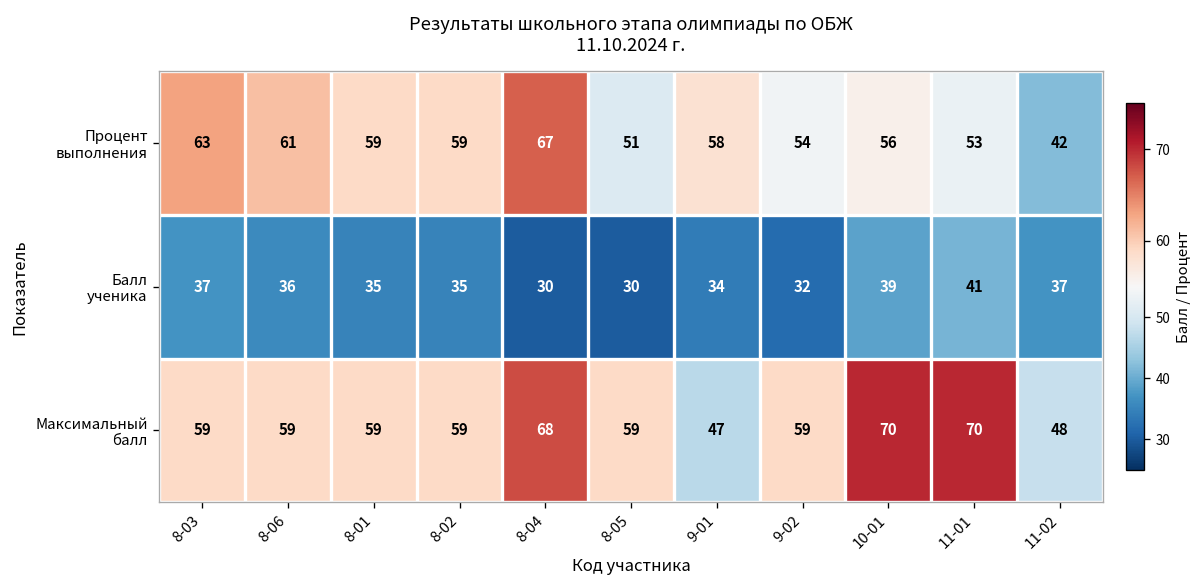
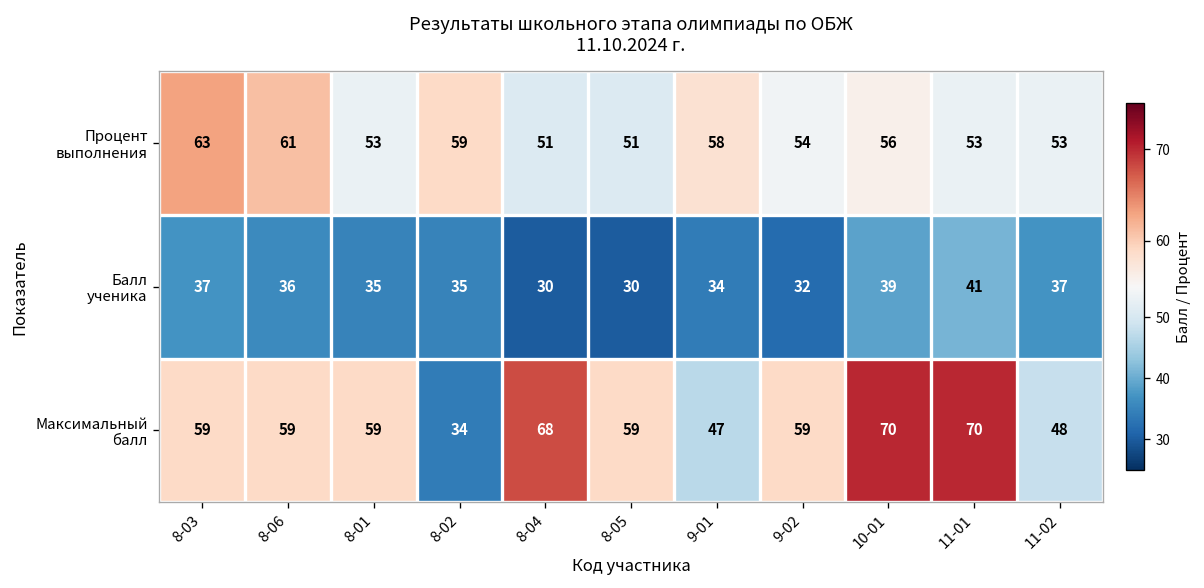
Процент выполнения, 8-01: 59 -> 53
Процент выполнения, 8-04: 67 -> 51
Процент выполнения, 11-02: 42 -> 53
Максимальный балл, 8-02: 59 -> 34
